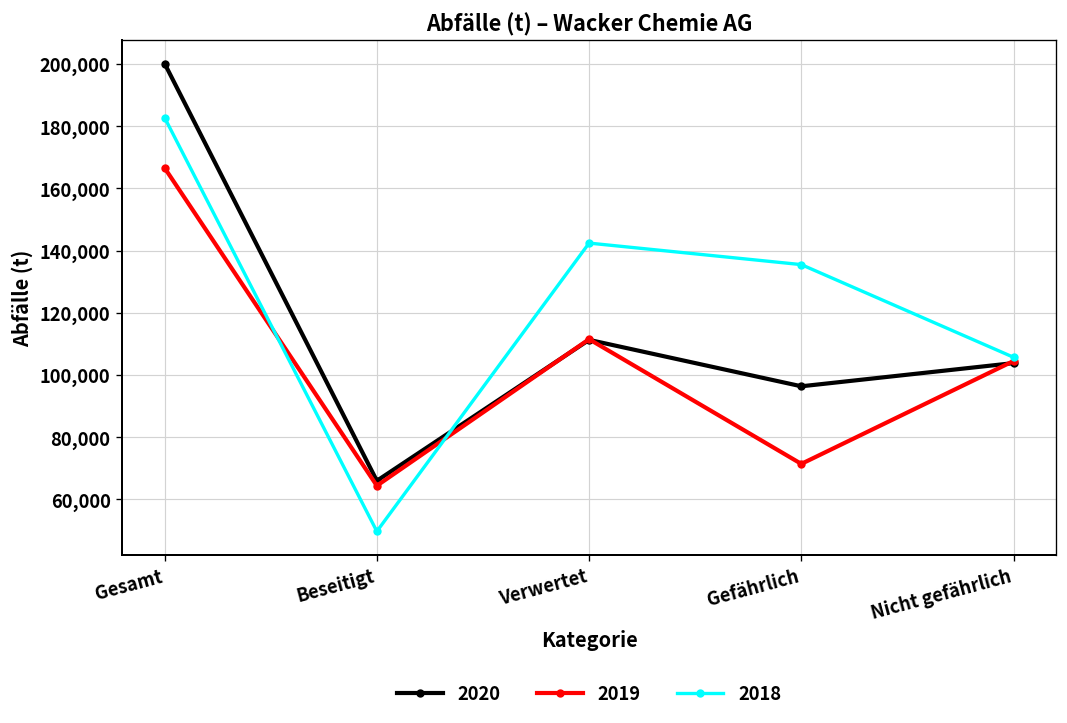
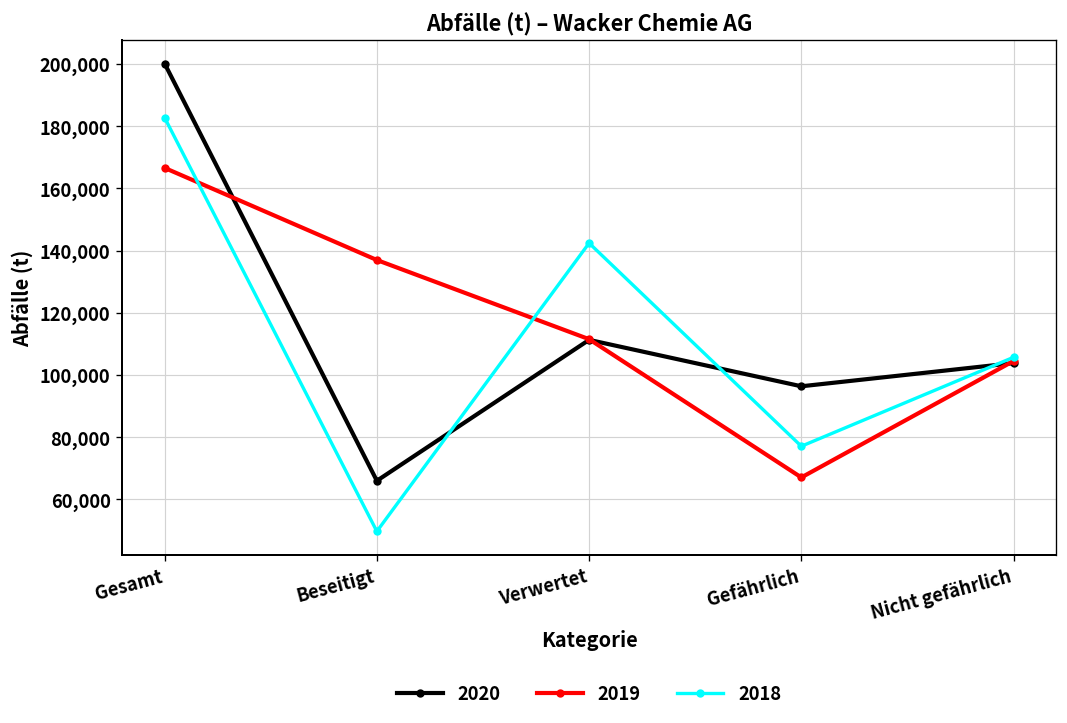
2019, Beseitigt: 64,000 -> 137,000
2019, Gefährlich: 71,000 -> 67,000
2018, Gefährlich: 135,000 -> 77,000
